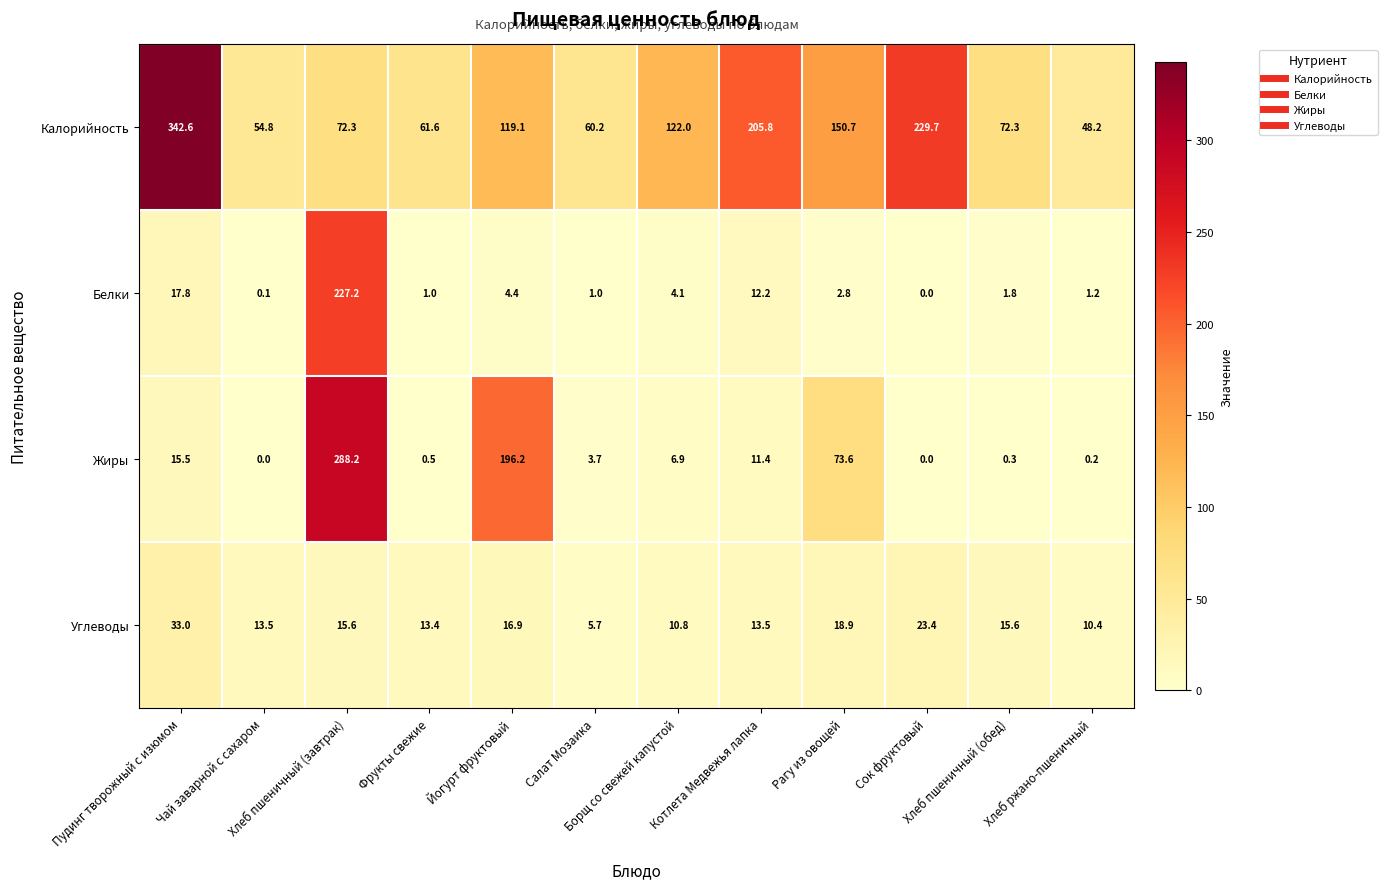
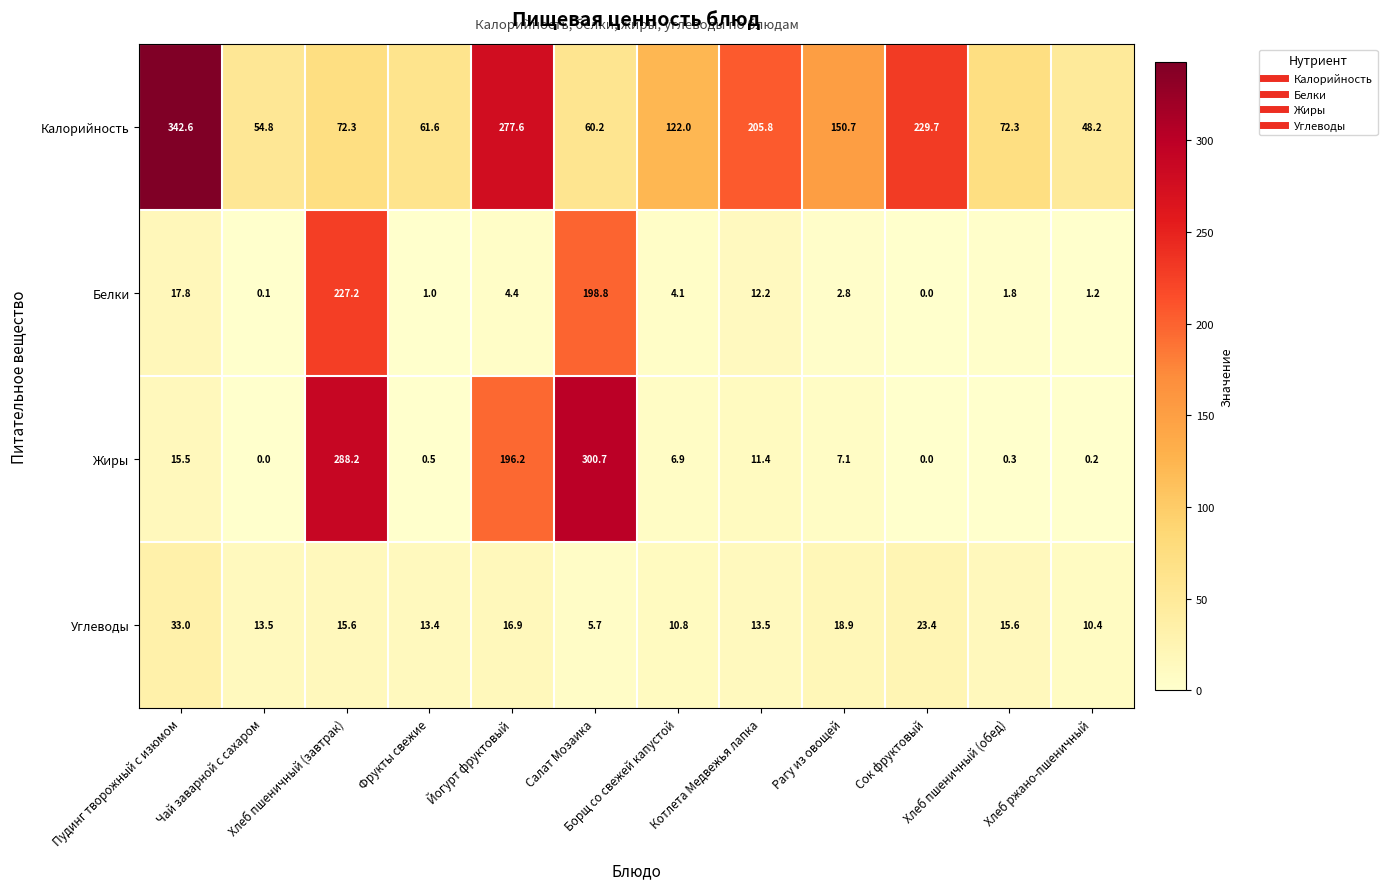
Калорийность, Йогурт фруктовый: 119.1 -> 277.6
Белки, Салат Мозаика: 1.0 -> 198.8
Жиры, Салат Мозаика: 3.7 -> 300.7
Жиры, Рагу из овощей: 73.6 -> 7.1
